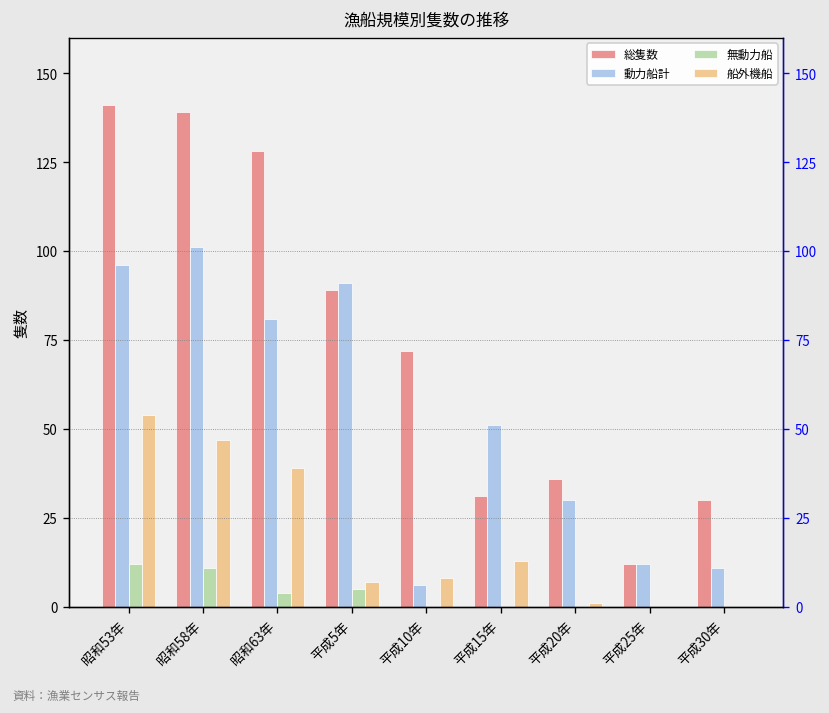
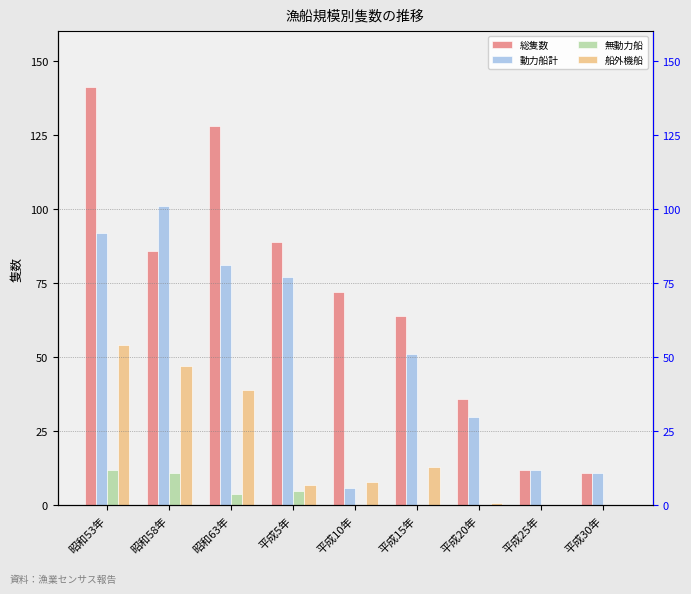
動力船計, 昭和53年: 96 -> 92
総隻数, 昭和58年: 139 -> 86
動力船計, 平成5年: 91 -> 77
総隻数, 平成15年: 31 -> 64
総隻数, 平成30年: 30 -> 11
